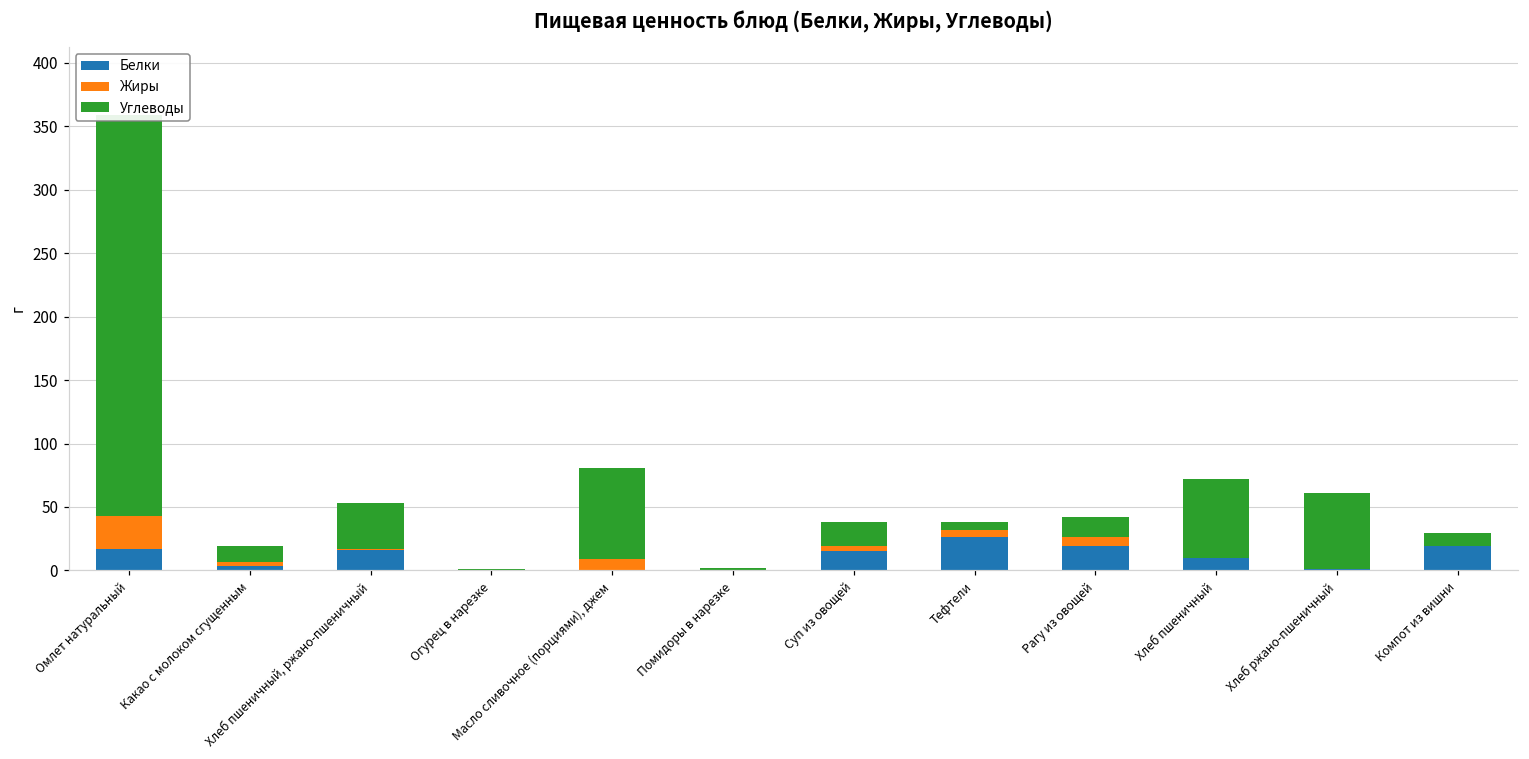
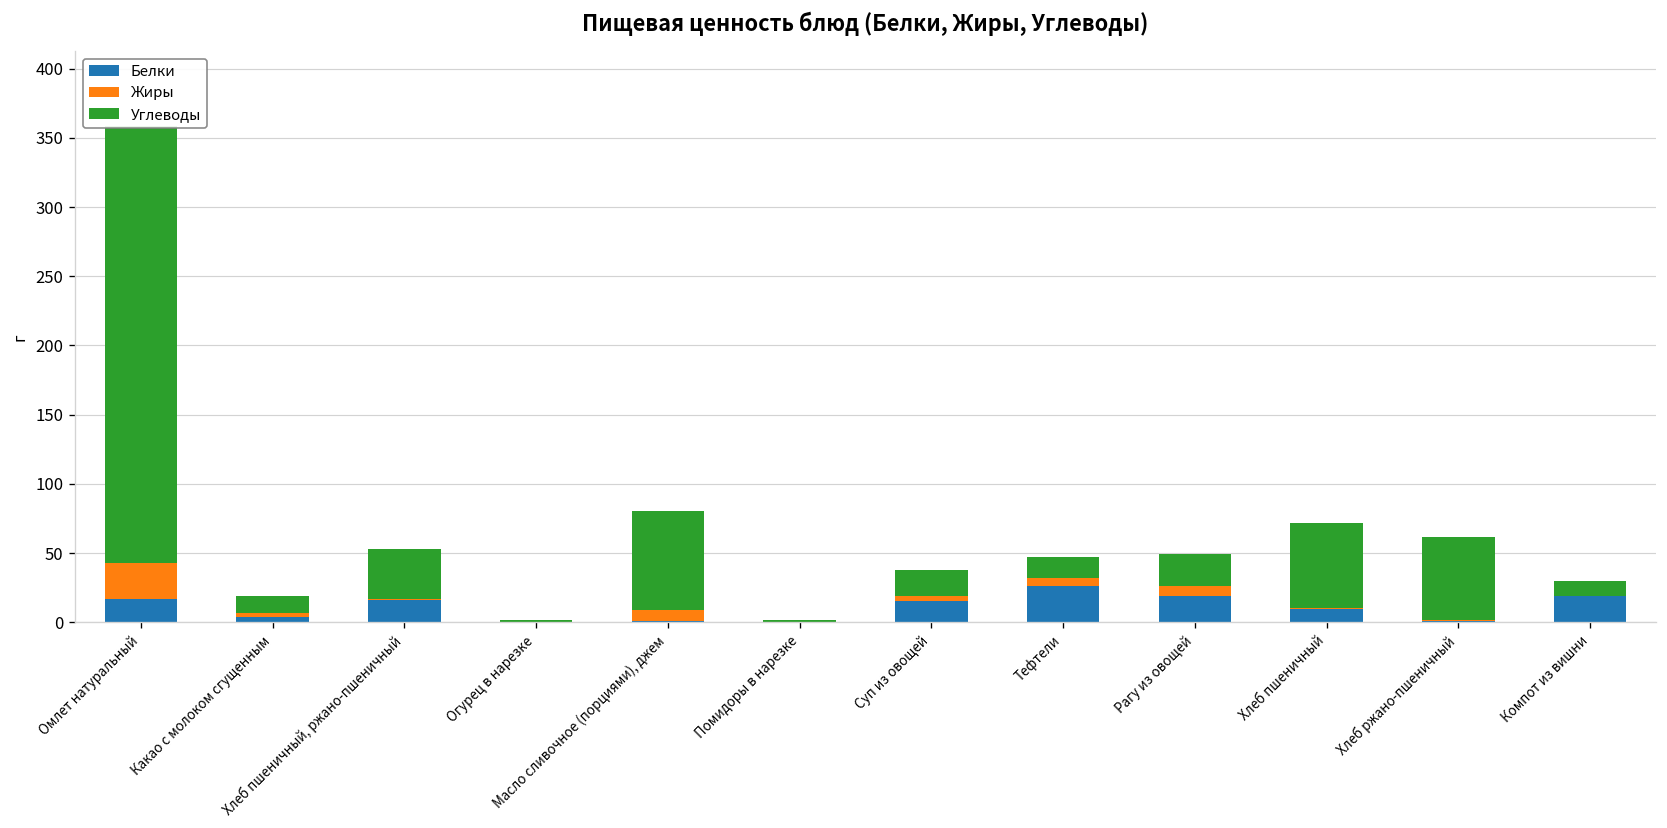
Углеводы, Тефтели: 6 -> 15
Углеводы, Рагу из овощей: 15 -> 23
